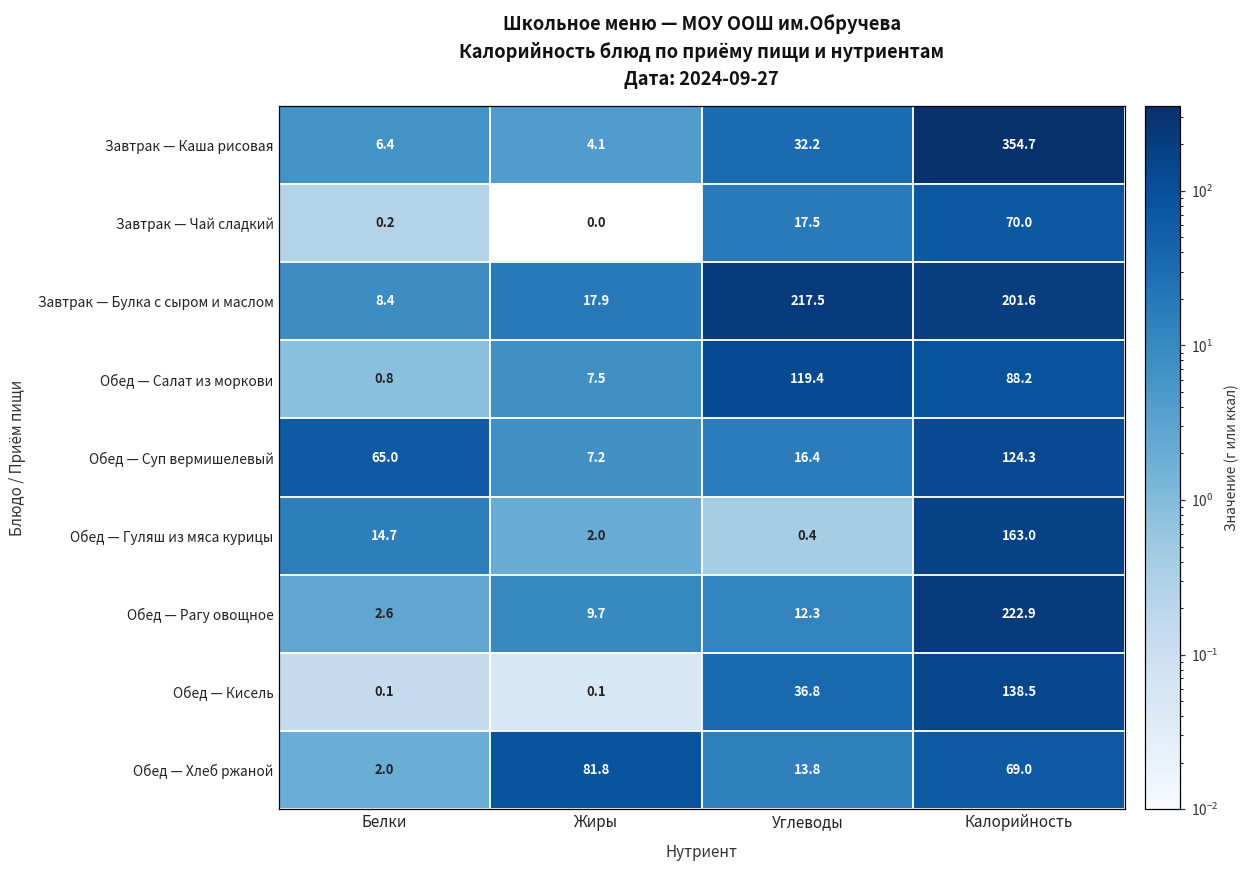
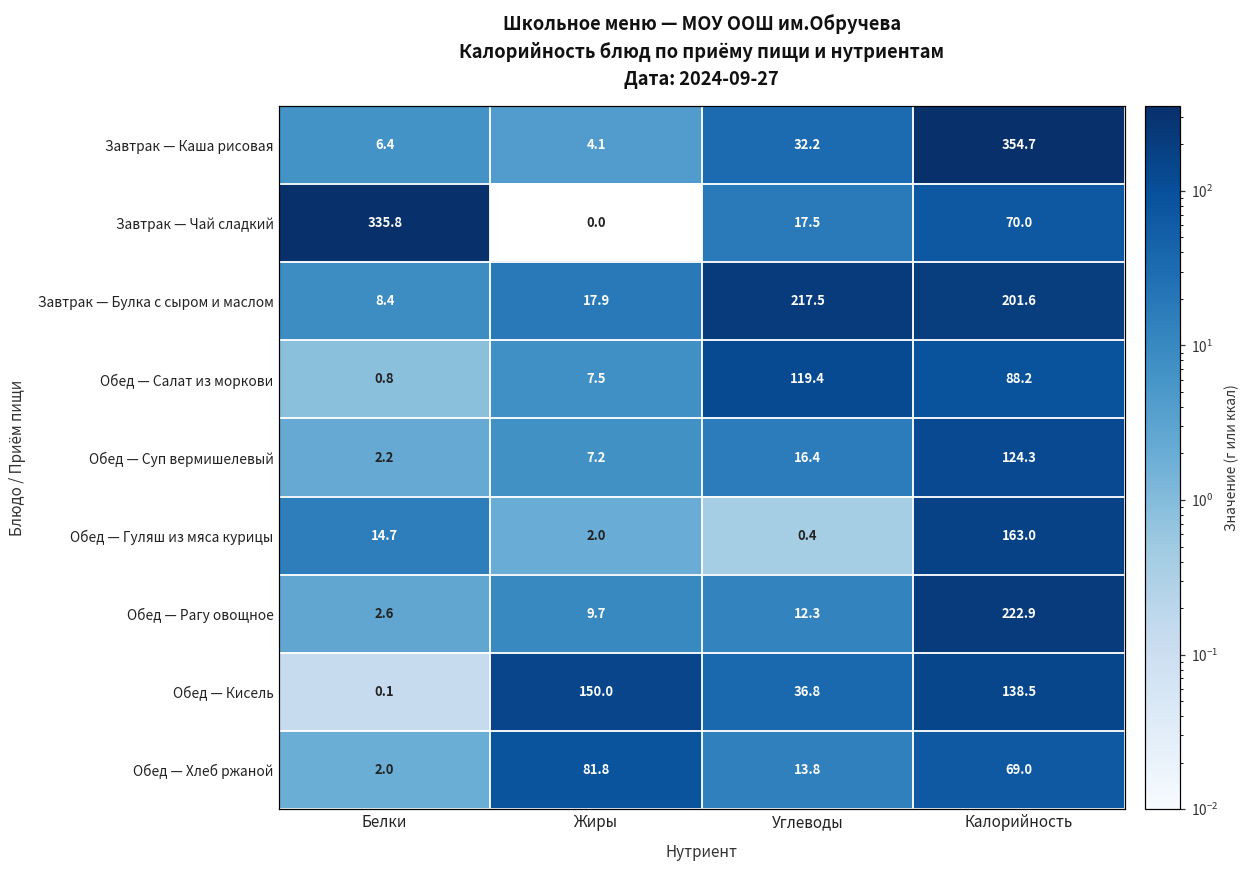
Завтрак — Чай сладкий, Белки: 0.2 -> 335.8
Обед — Суп вермишелевый, Белки: 65.0 -> 2.2
Обед — Кисель, Жиры: 0.1 -> 150.0
